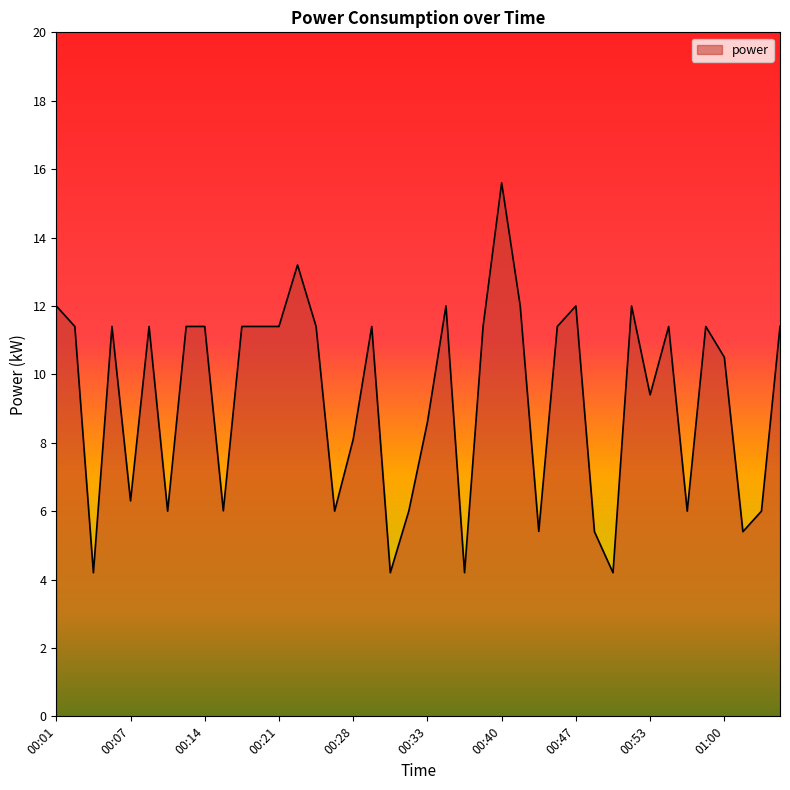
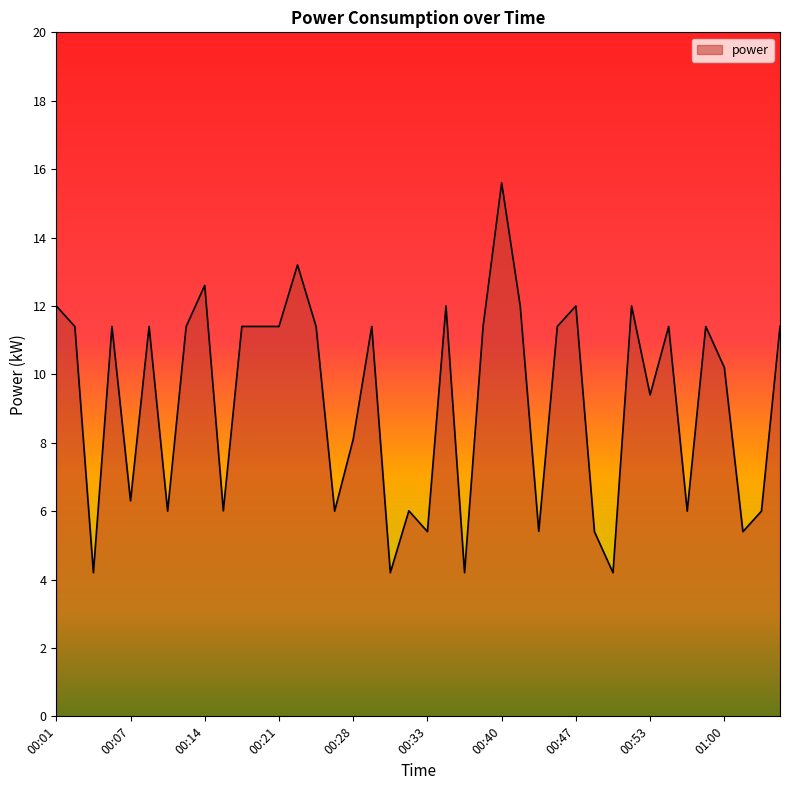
00:14: 11.4 -> 12.6
00:33: 8.6 -> 5.4
01:00: 10.5 -> 10.2
